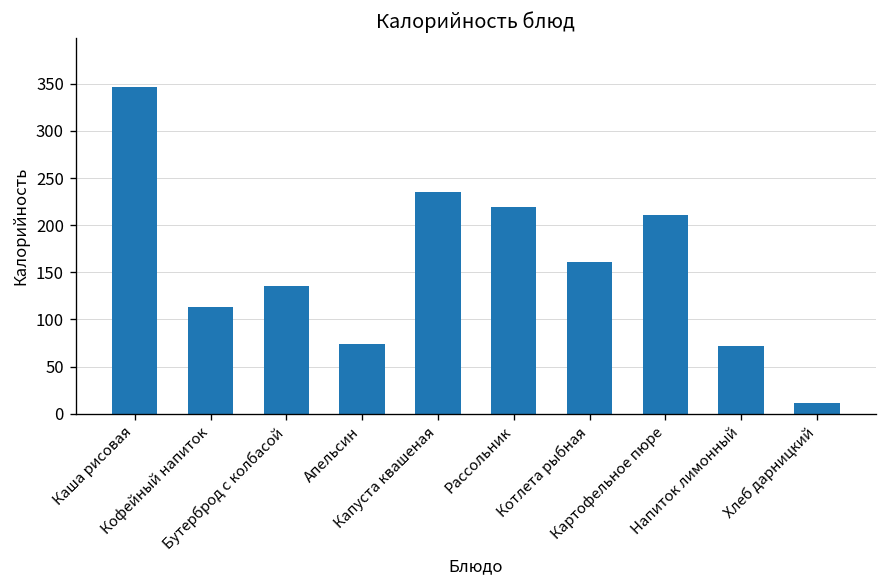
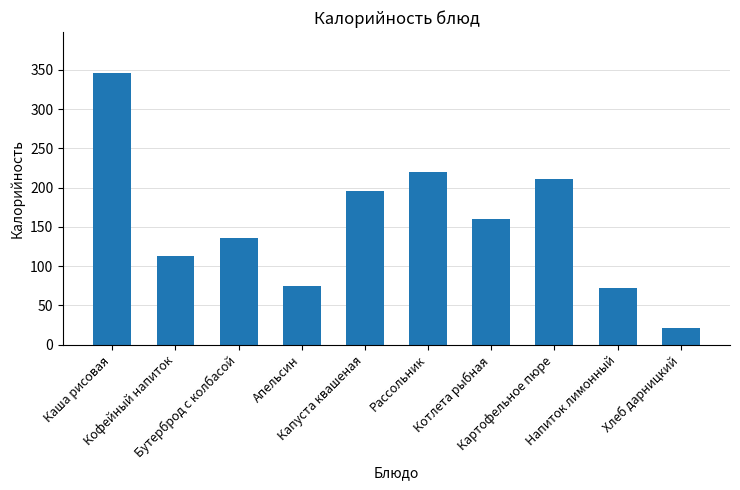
Капуста квашеная: 230 -> 200
Хлеб дарницкий: 10 -> 20
